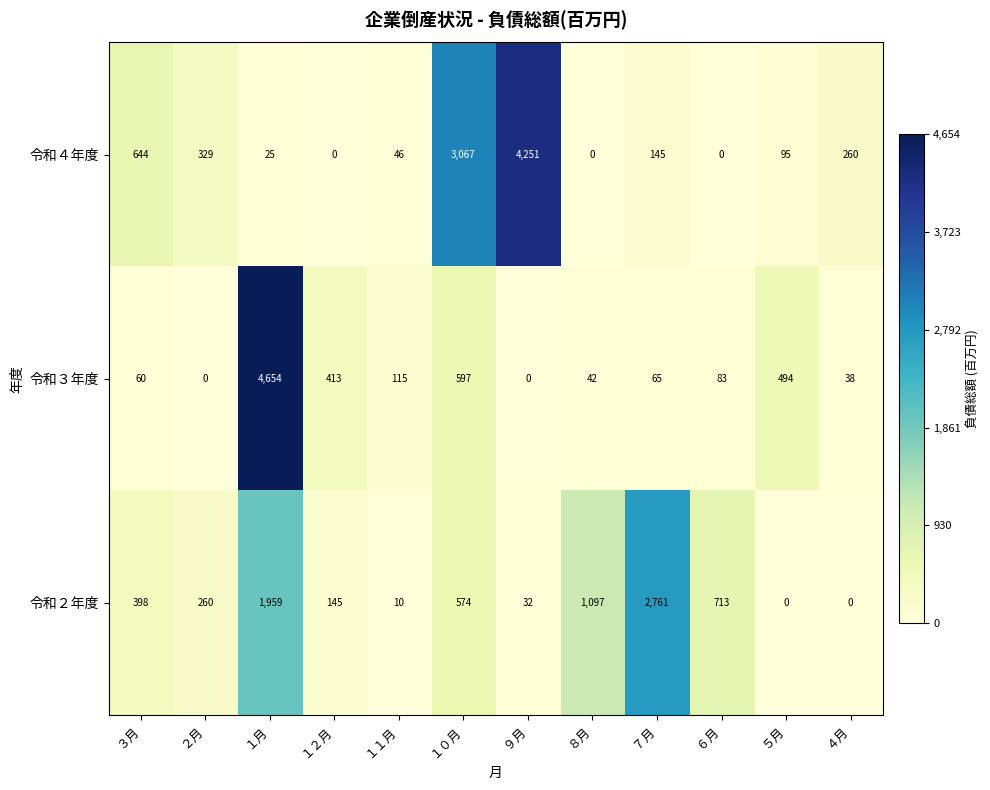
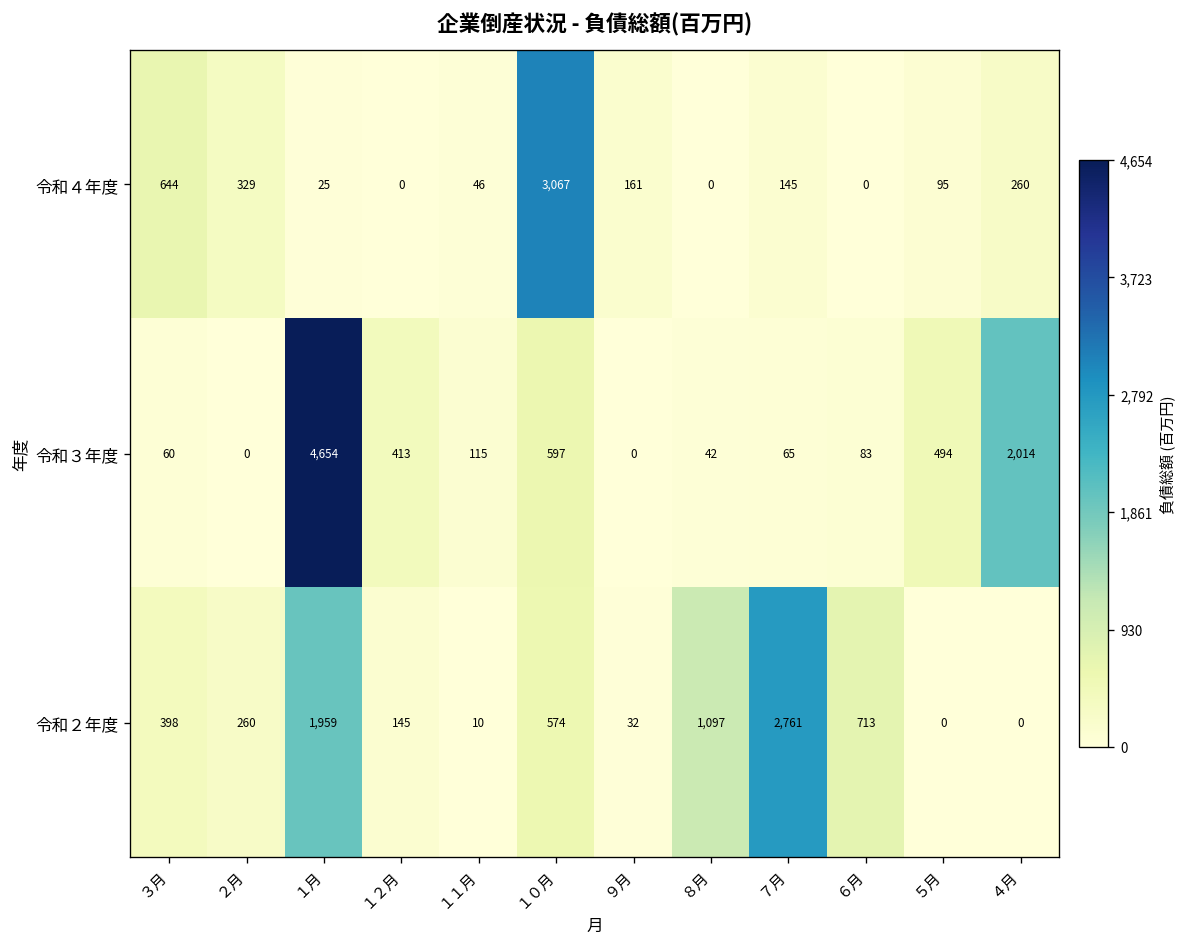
令和４年度, ９月: 4,251 -> 161
令和３年度, ４月: 38 -> 2,014
